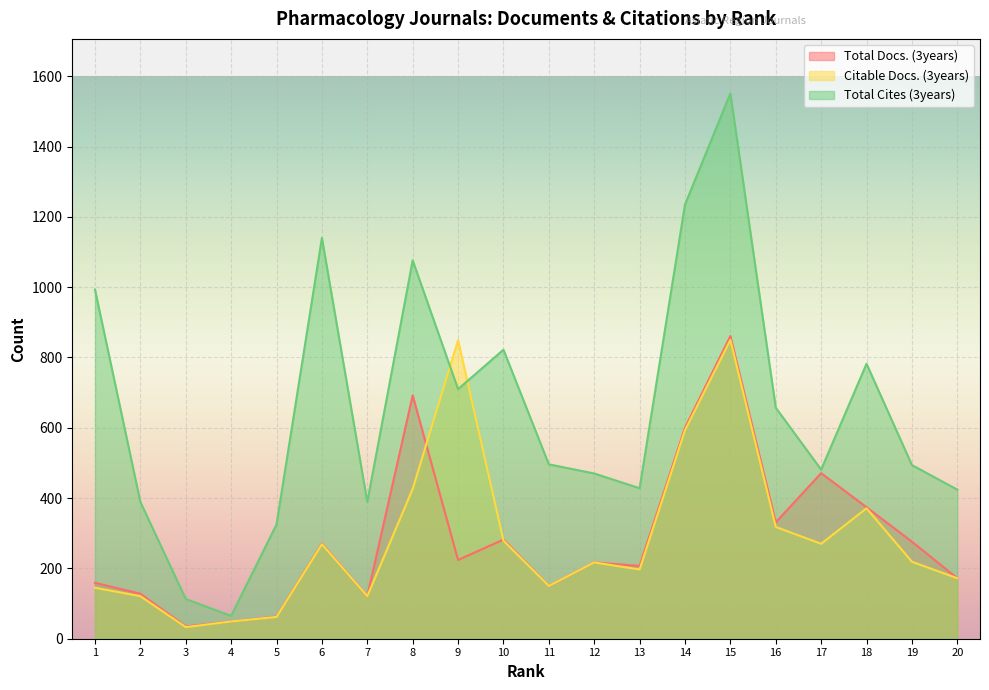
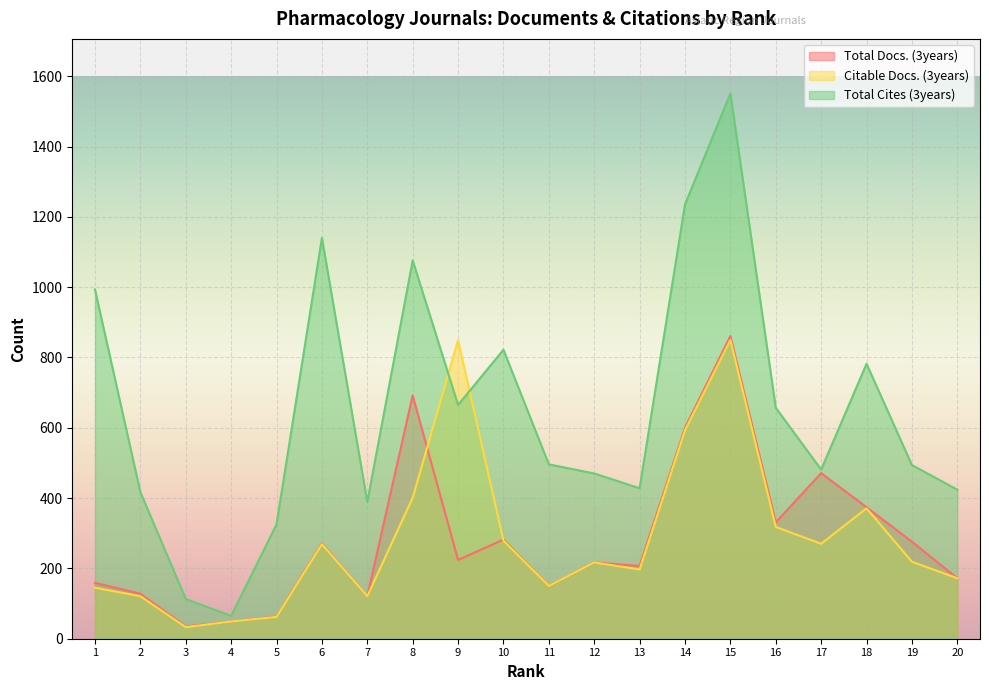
Total Cites (3years), 2: 390 -> 420
Citable Docs. (3years), 8: 430 -> 400
Total Cites (3years), 9: 710 -> 670
